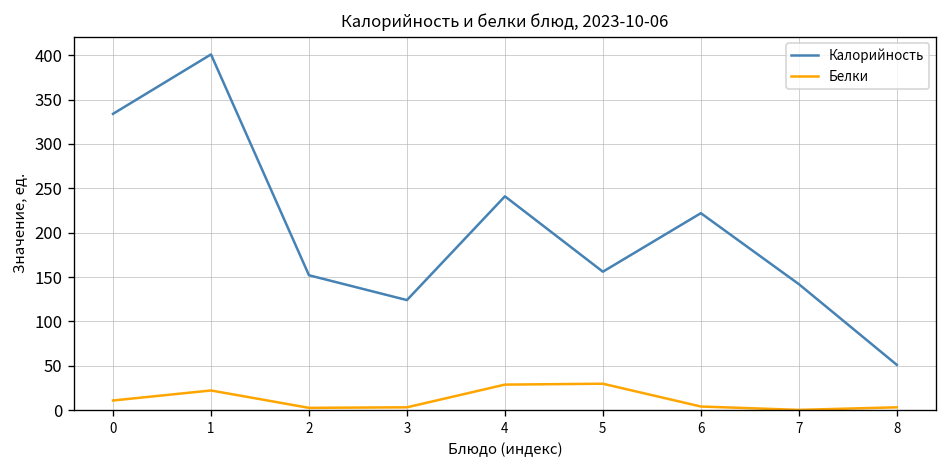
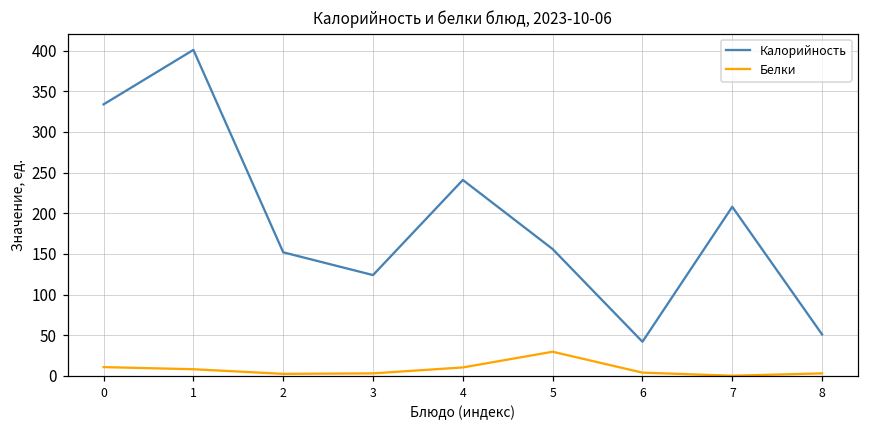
Белки, 1: 20 -> 10
Белки, 4: 30 -> 10
Калорийность, 6: 220 -> 40
Калорийность, 7: 140 -> 210
